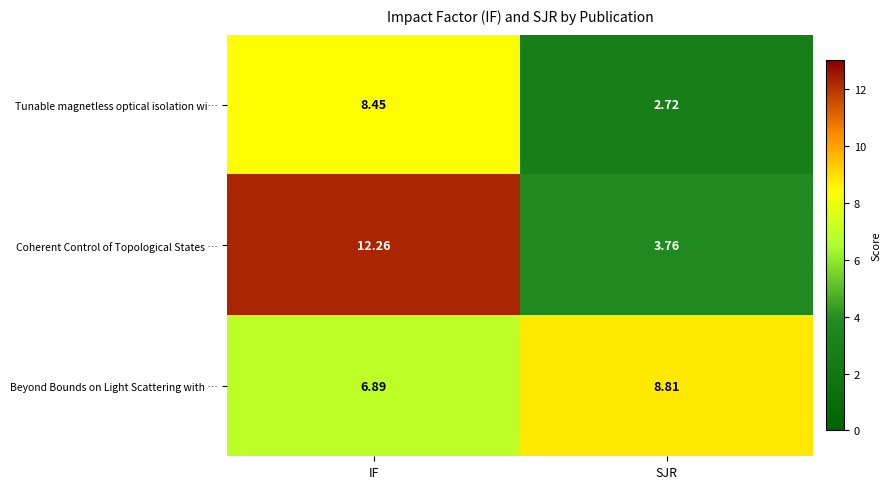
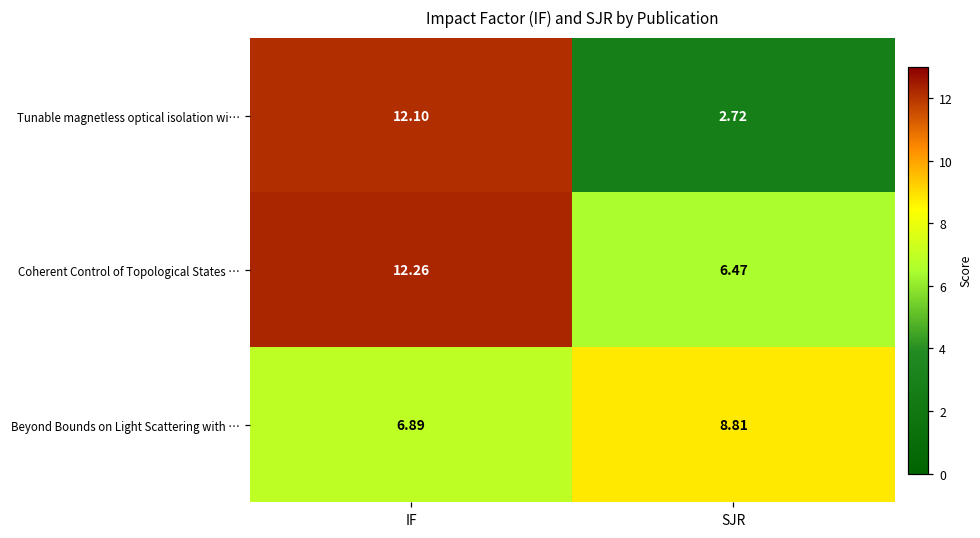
Tunable magnetless optical isolation wi…, IF: 8.45 -> 12.10
Coherent Control of Topological States …, SJR: 3.76 -> 6.47
